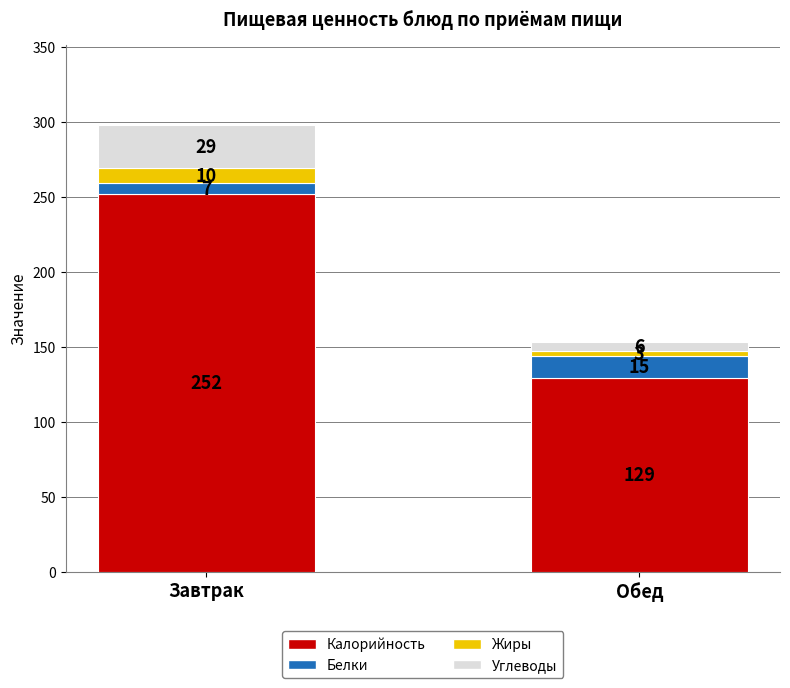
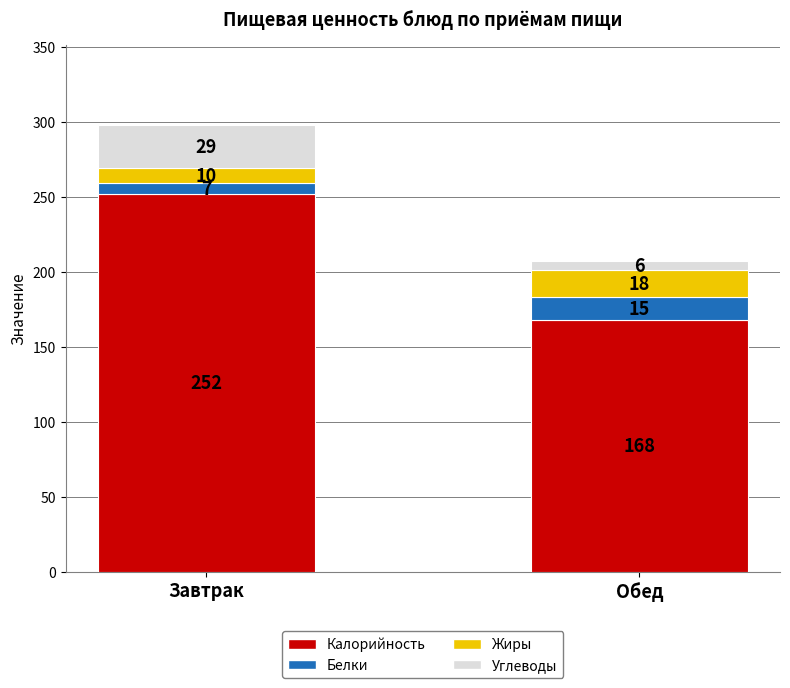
Калорийность, Обед: 129 -> 168
Жиры, Обед: 3 -> 18
